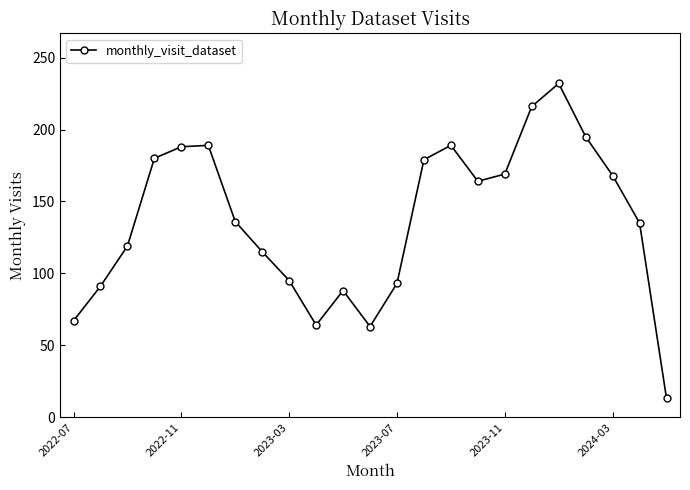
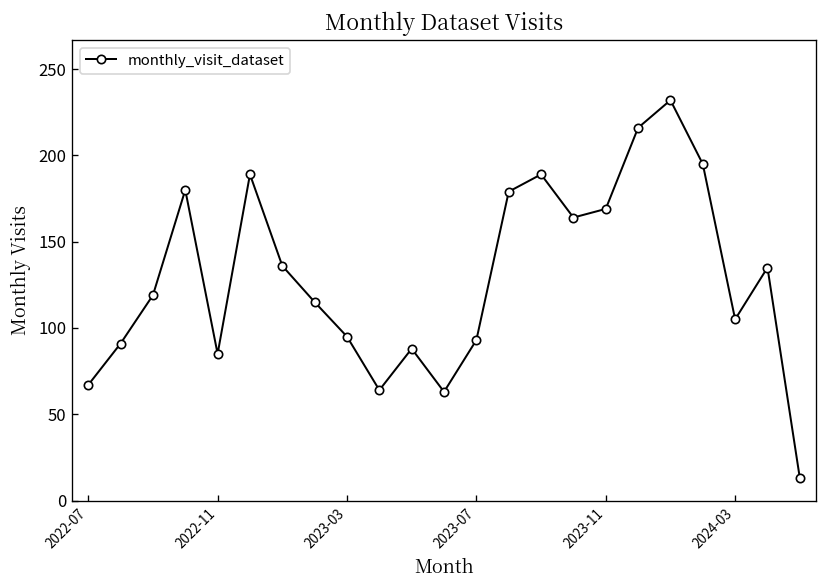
2022-11: 188 -> 85
2024-03: 168 -> 105
